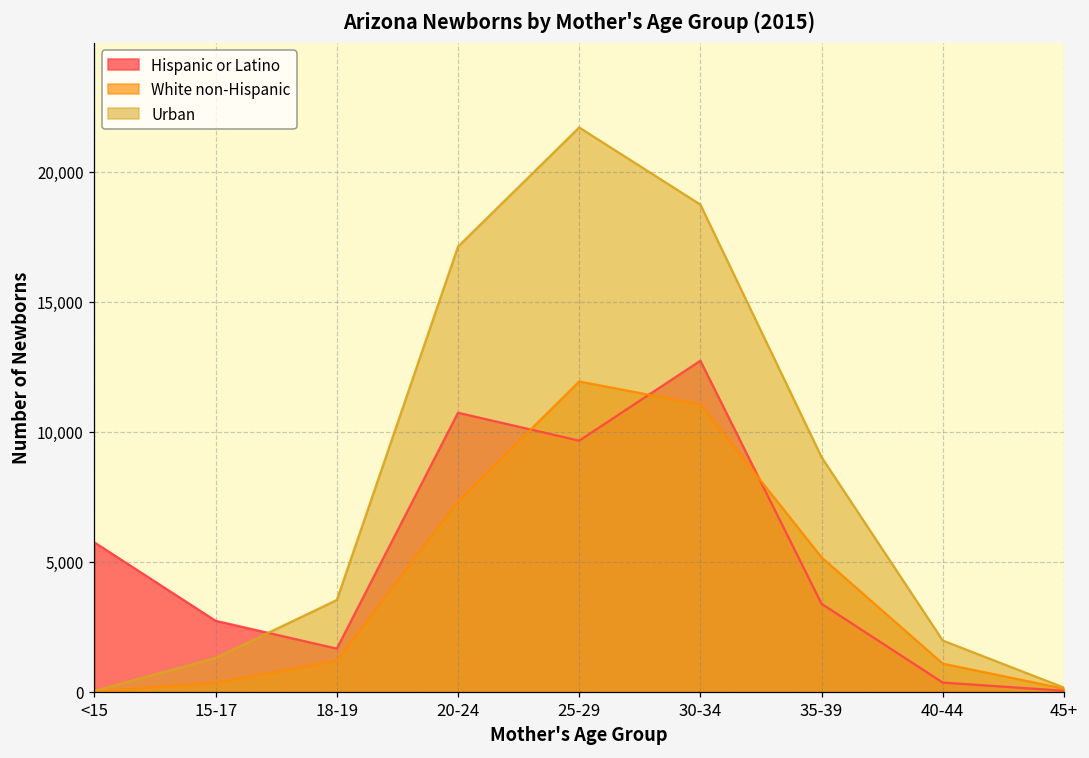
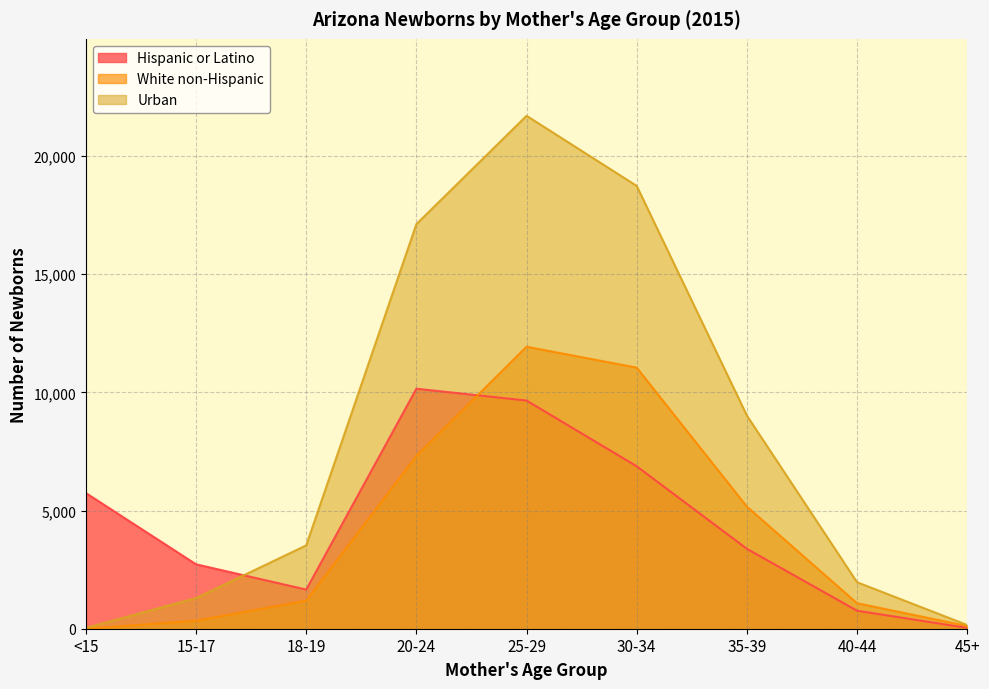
Hispanic or Latino, 20-24: 10,700 -> 10,200
Hispanic or Latino, 30-34: 12,700 -> 6,900
Hispanic or Latino, 40-44: 400 -> 800
